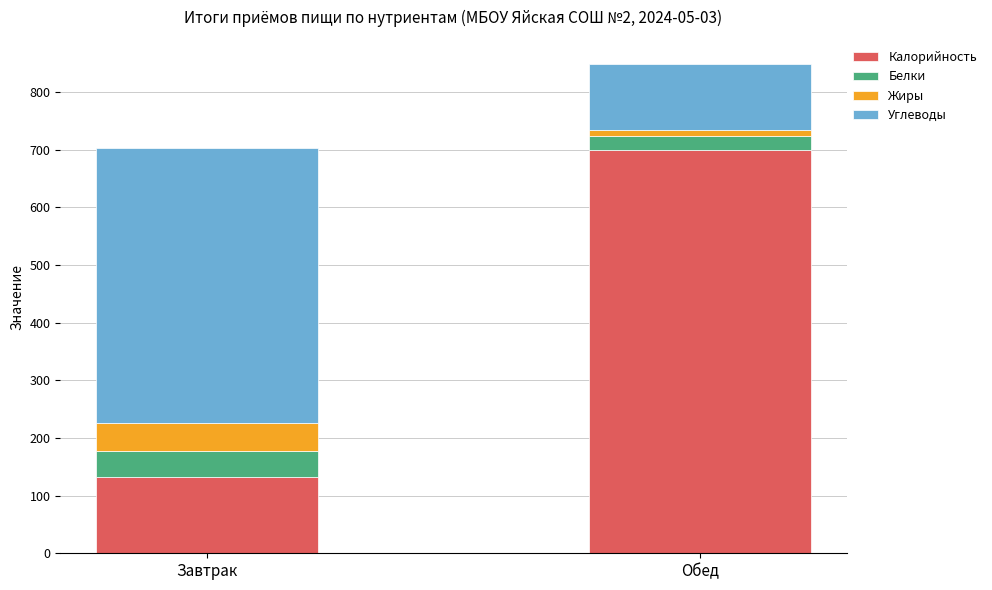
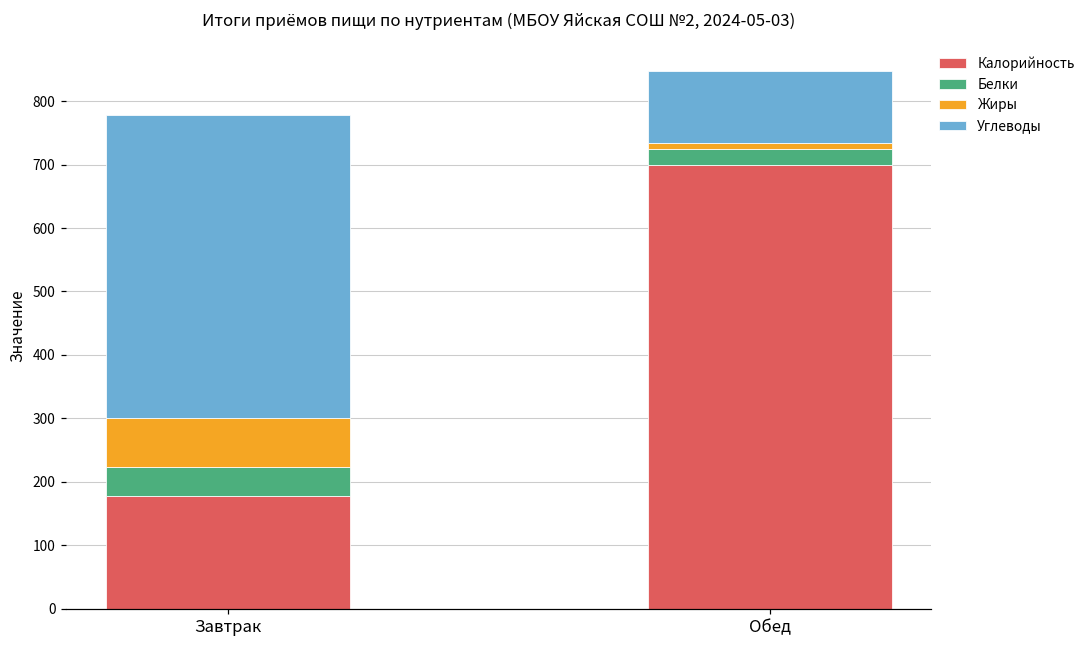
Калорийность, Завтрак: 130 -> 180
Жиры, Завтрак: 50 -> 80
